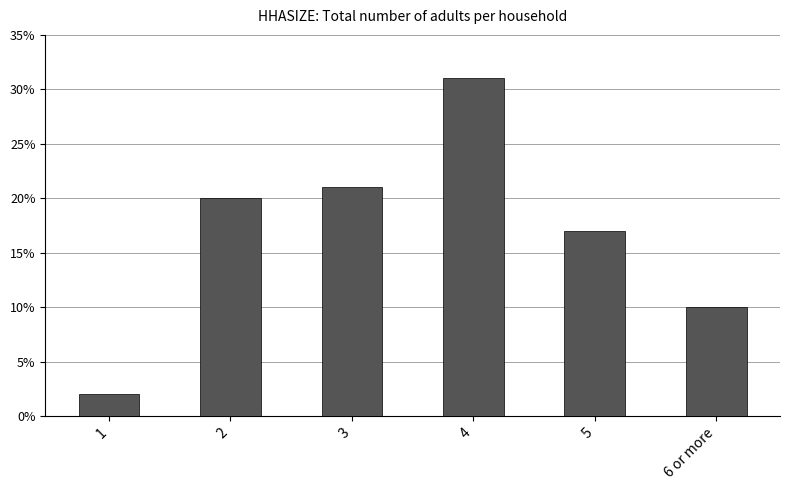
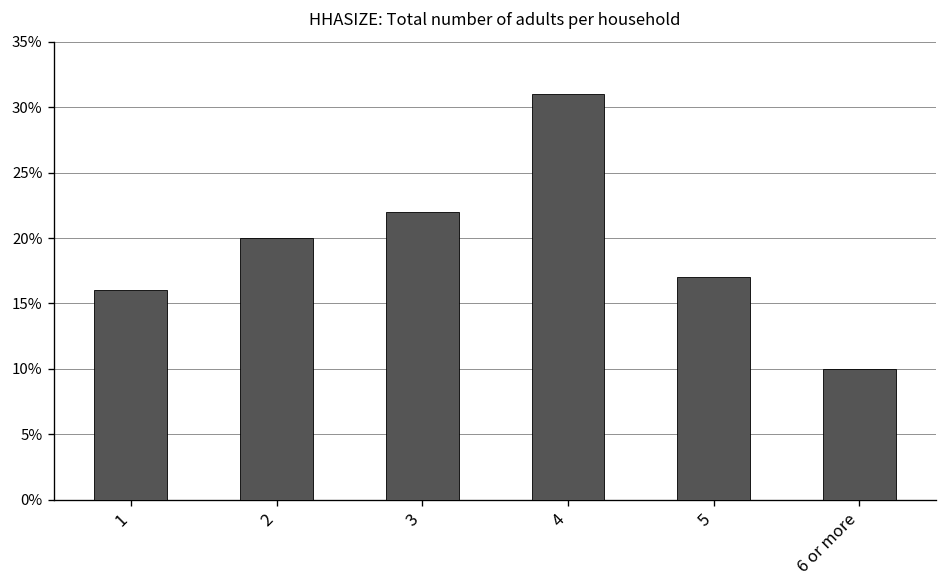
1: 2% -> 16%
3: 21% -> 22%
